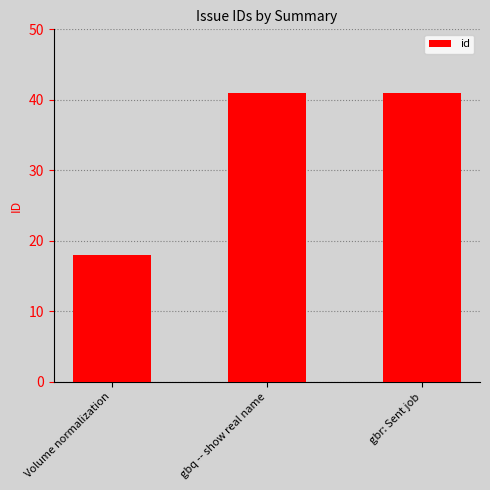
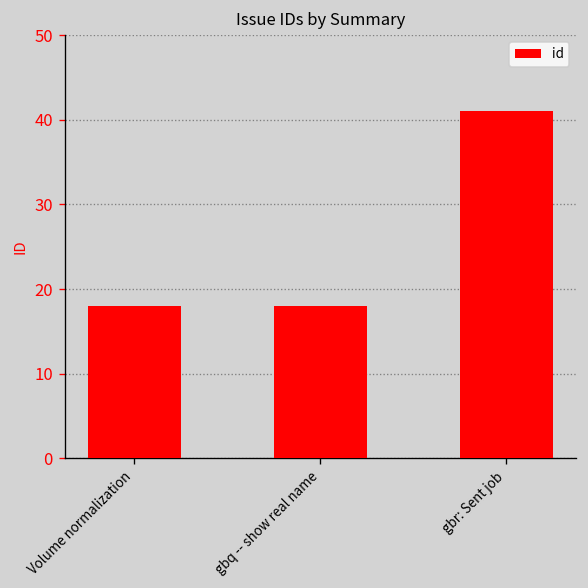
gbq -- show real name: 41 -> 18
